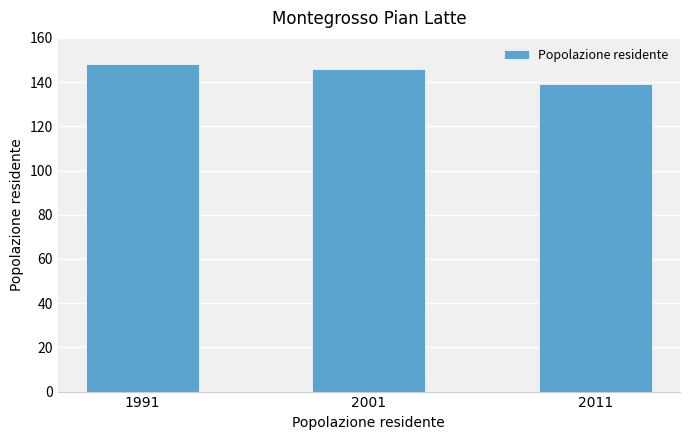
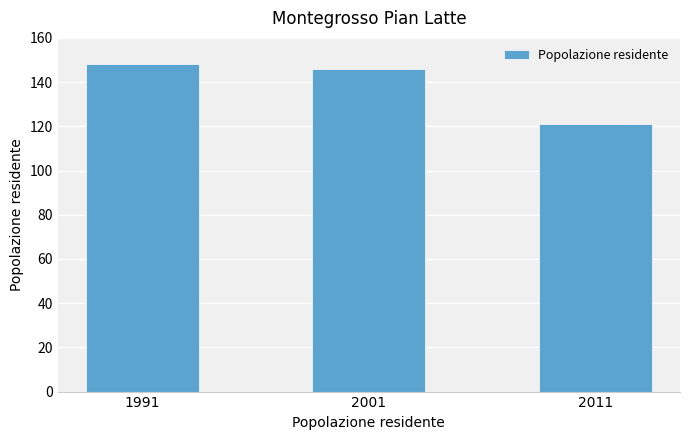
2011: 139 -> 121
